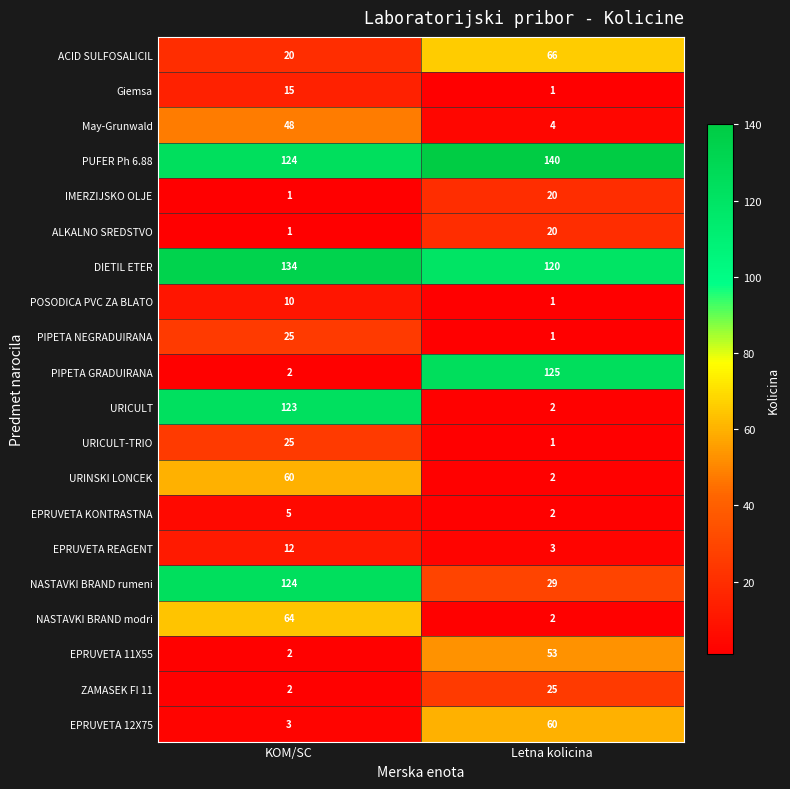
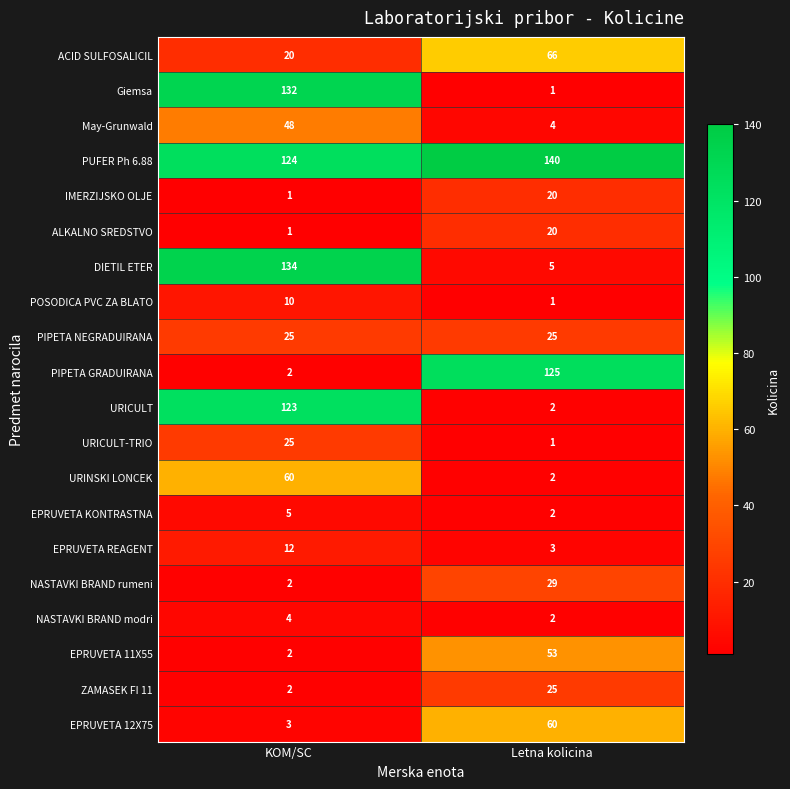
Giemsa, KOM/SC: 15 -> 132
DIETIL ETER, Letna kolicina: 120 -> 5
PIPETA NEGRADUIRANA, Letna kolicina: 1 -> 25
NASTAVKI BRAND rumeni, KOM/SC: 124 -> 2
NASTAVKI BRAND modri, KOM/SC: 64 -> 4
